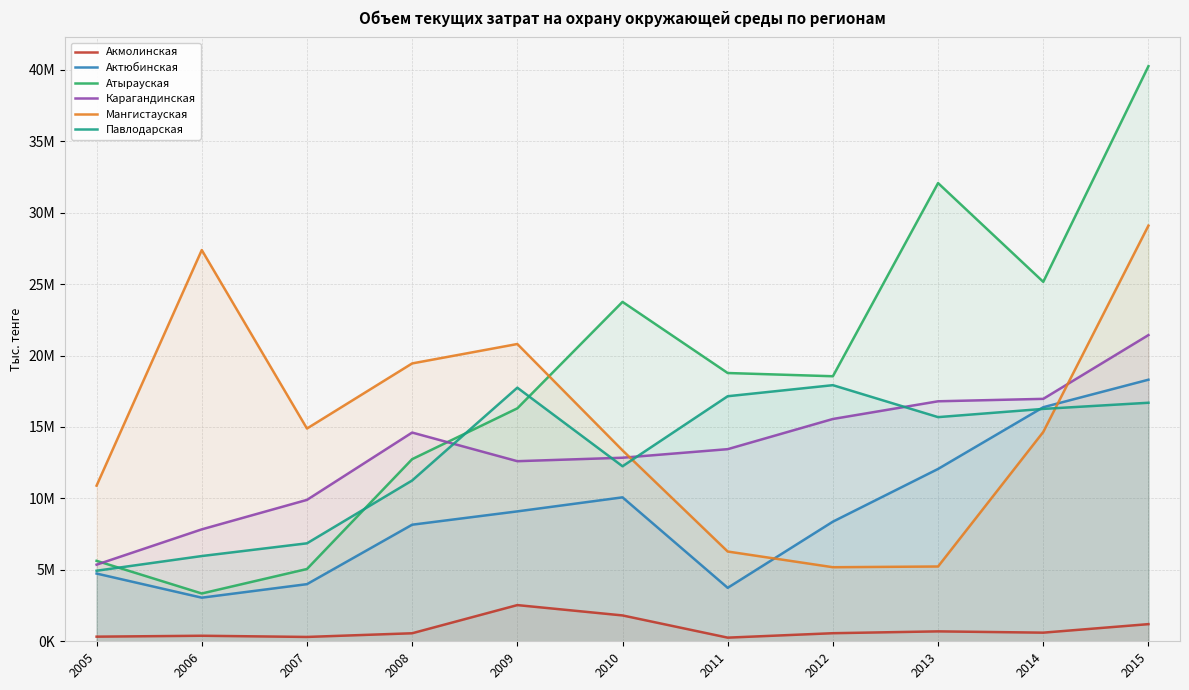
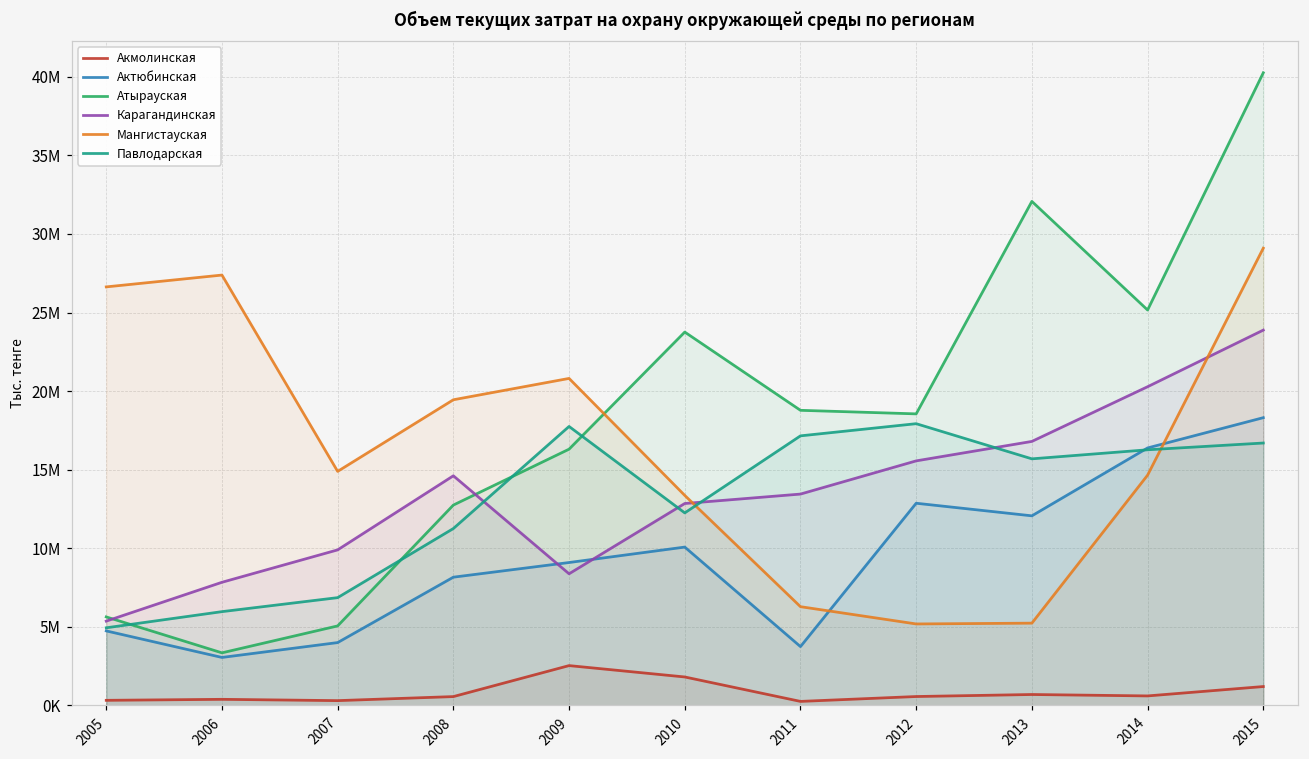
Мангистауская, 2005: 10900000 -> 26600000
Карагандинская, 2009: 12600000 -> 8400000
Актюбинская, 2012: 8400000 -> 12900000
Карагандинская, 2014: 17000000 -> 20300000
Карагандинская, 2015: 21400000 -> 23900000
